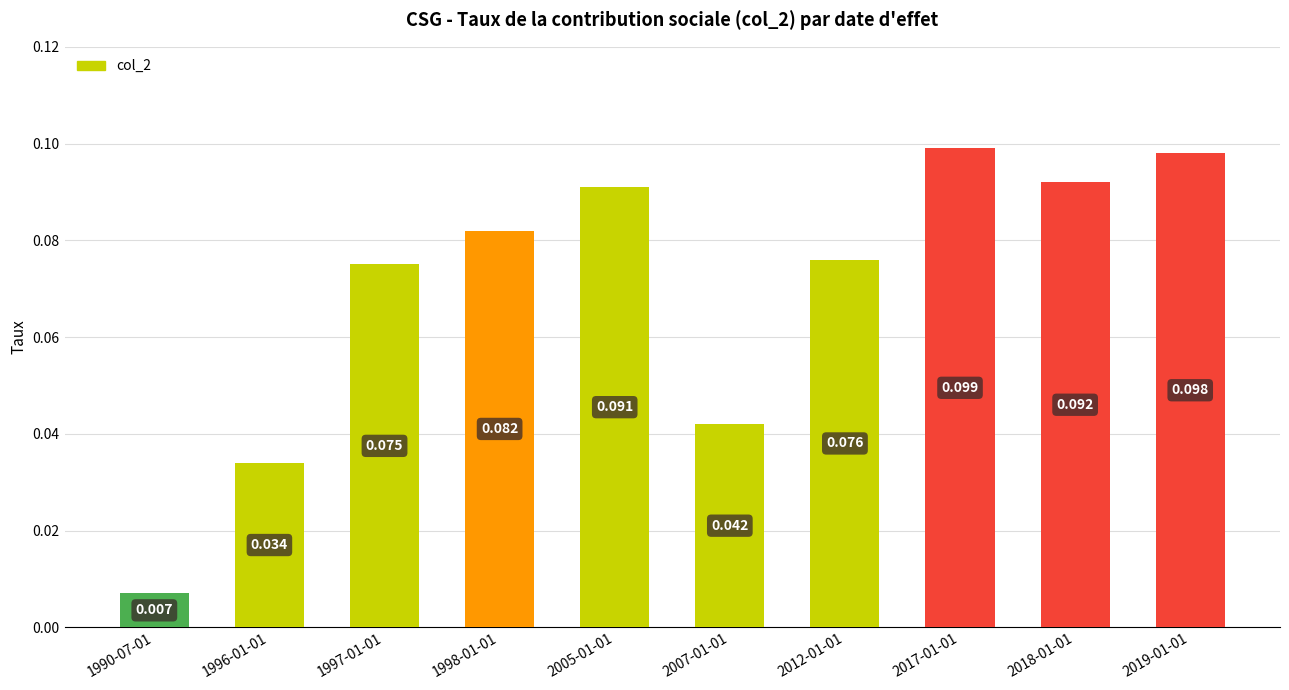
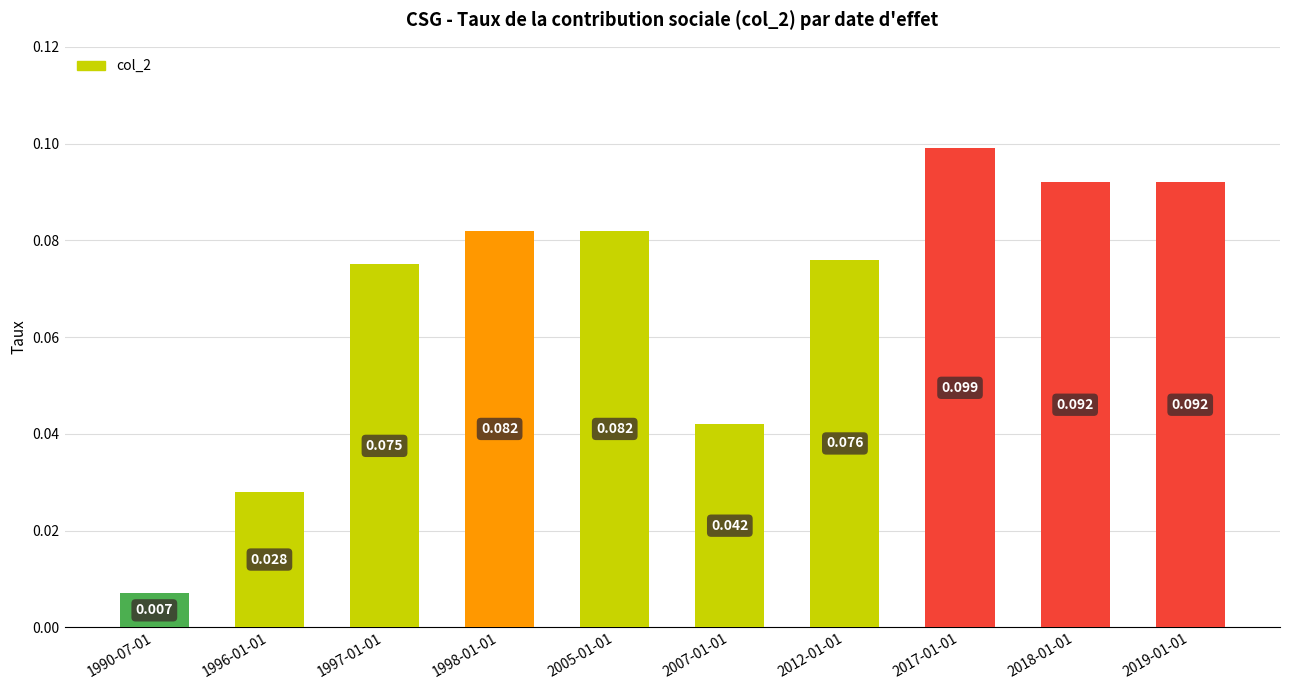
1996-01-01: 0.034 -> 0.028
2005-01-01: 0.091 -> 0.082
2019-01-01: 0.098 -> 0.092
